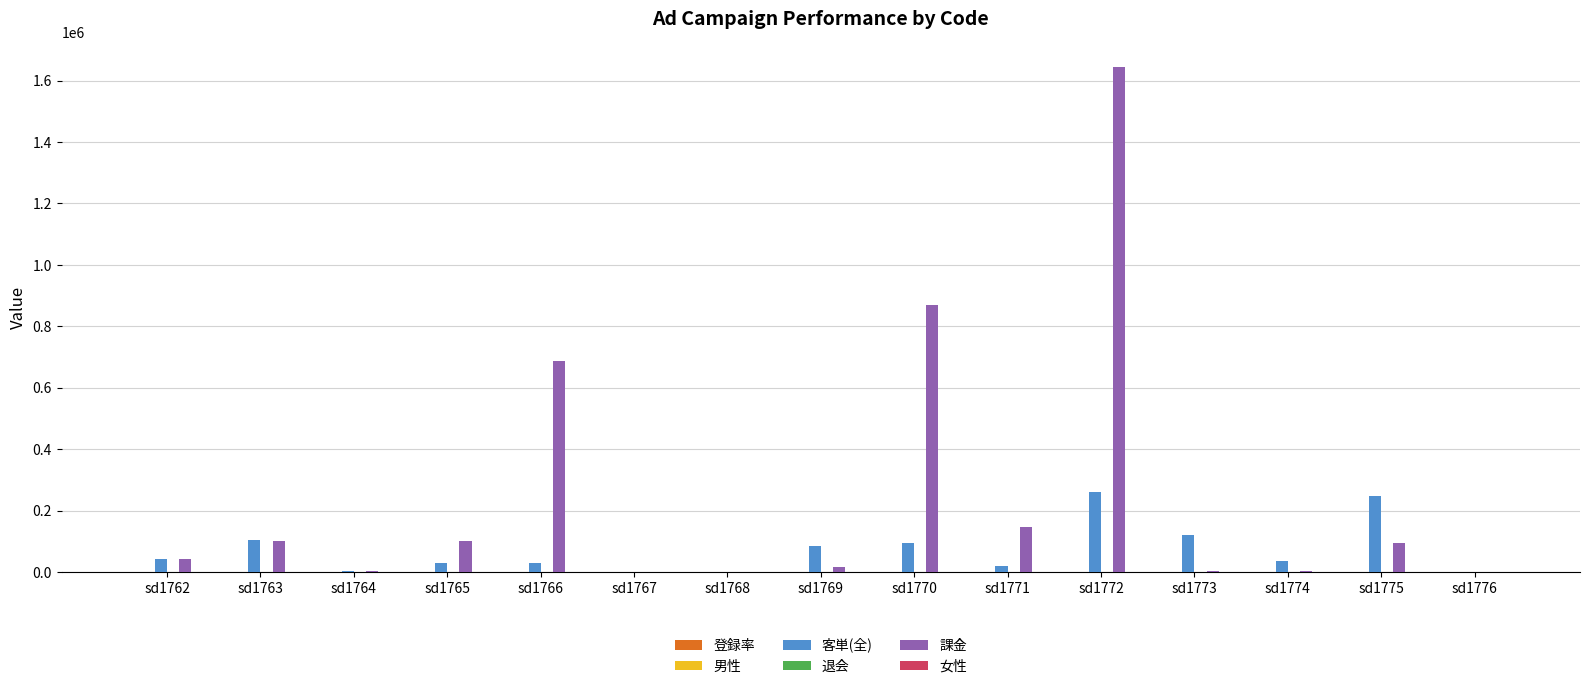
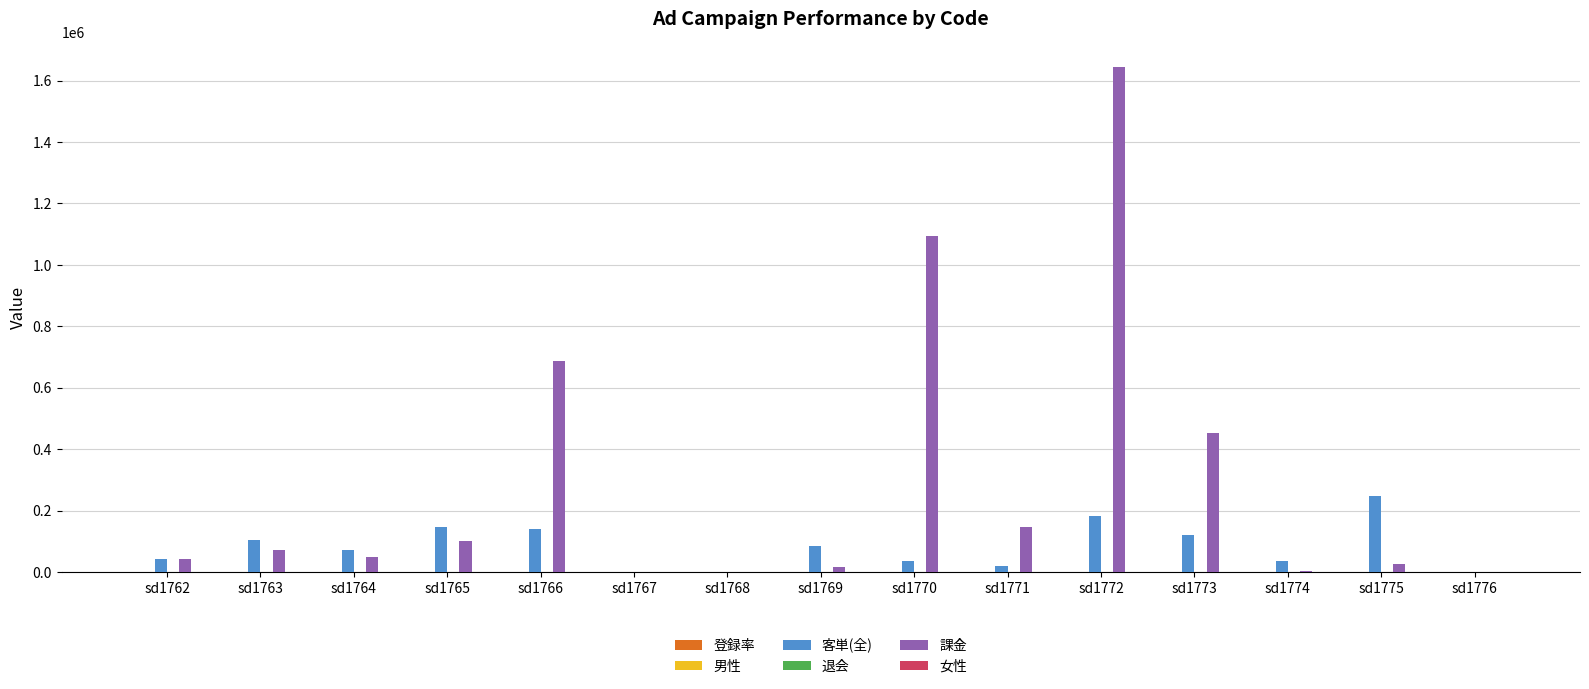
課金, sd1763: 100000 -> 70000
客単(全), sd1764: 0 -> 70000
課金, sd1764: 10000 -> 50000
客単(全), sd1765: 30000 -> 150000
客単(全), sd1766: 30000 -> 140000
客単(全), sd1770: 100000 -> 40000
課金, sd1770: 870000 -> 1100000
客単(全), sd1772: 260000 -> 180000
課金, sd1773: 0 -> 450000
課金, sd1775: 100000 -> 30000
